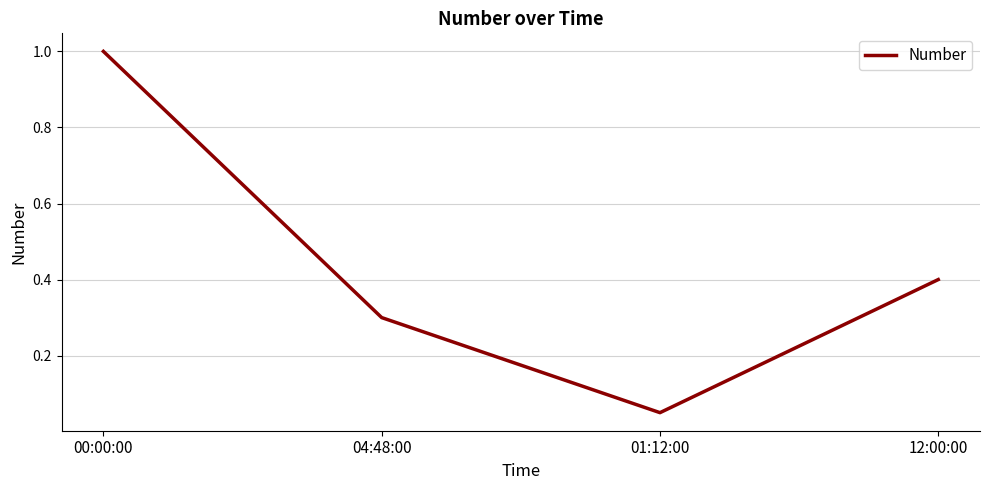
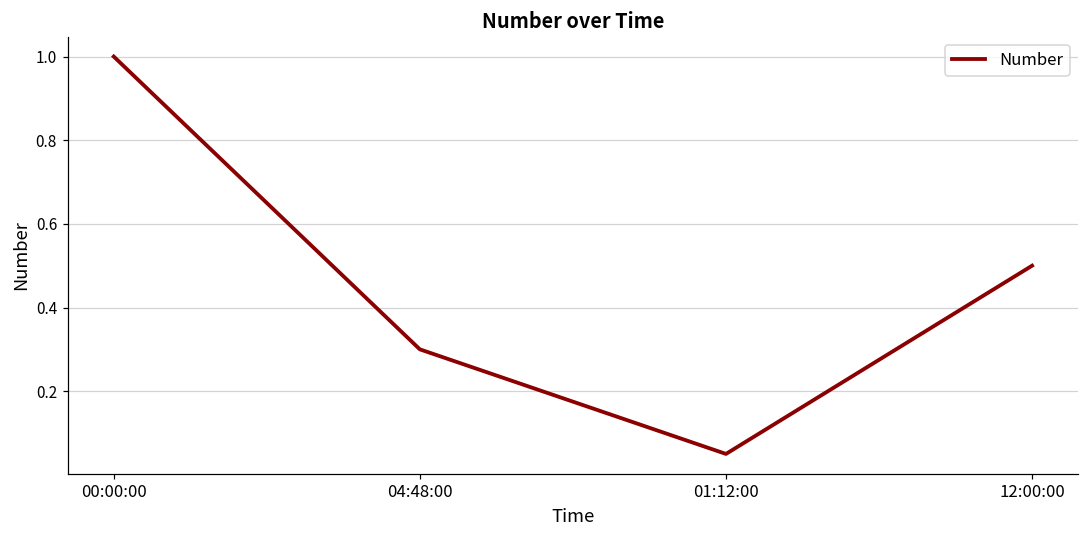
12:00:00: 0.4 -> 0.5
